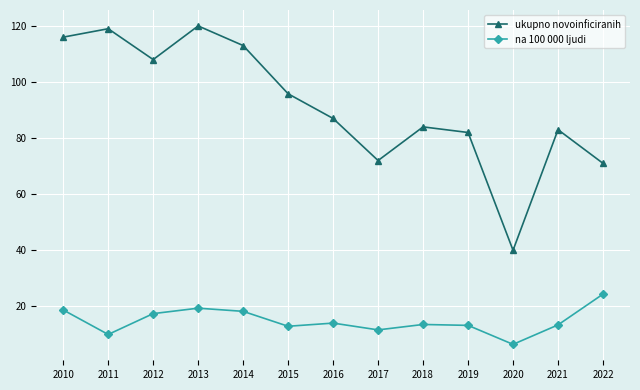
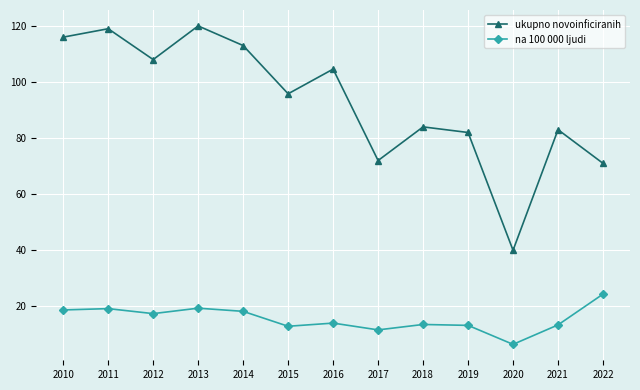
na 100 000 ljudi, 2011: 10 -> 19
ukupno novoinficiranih, 2016: 87 -> 105
